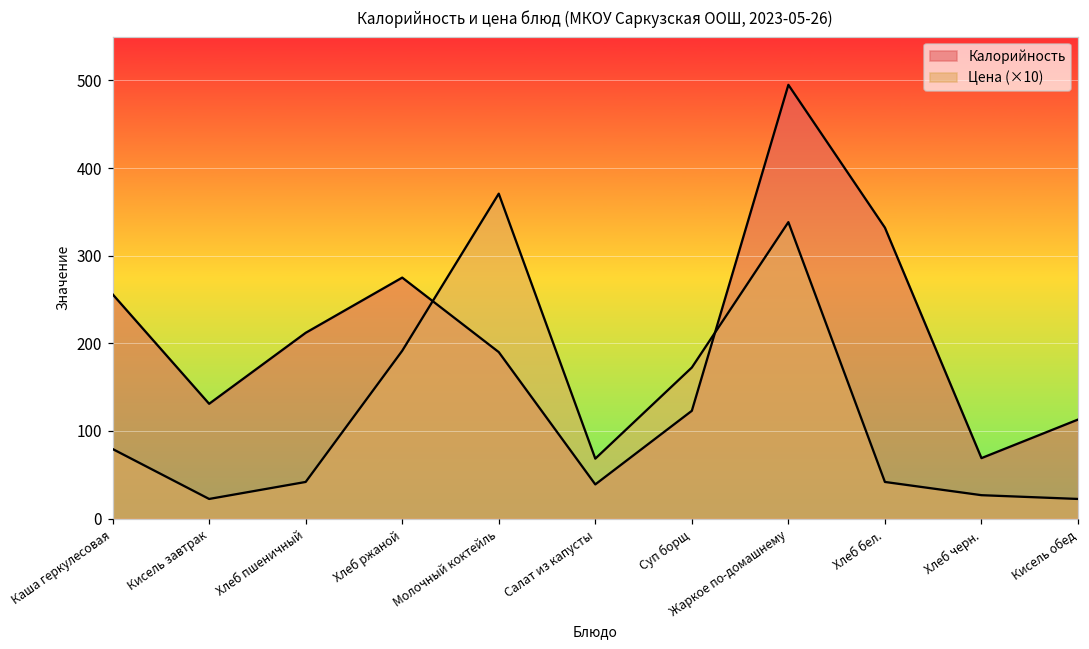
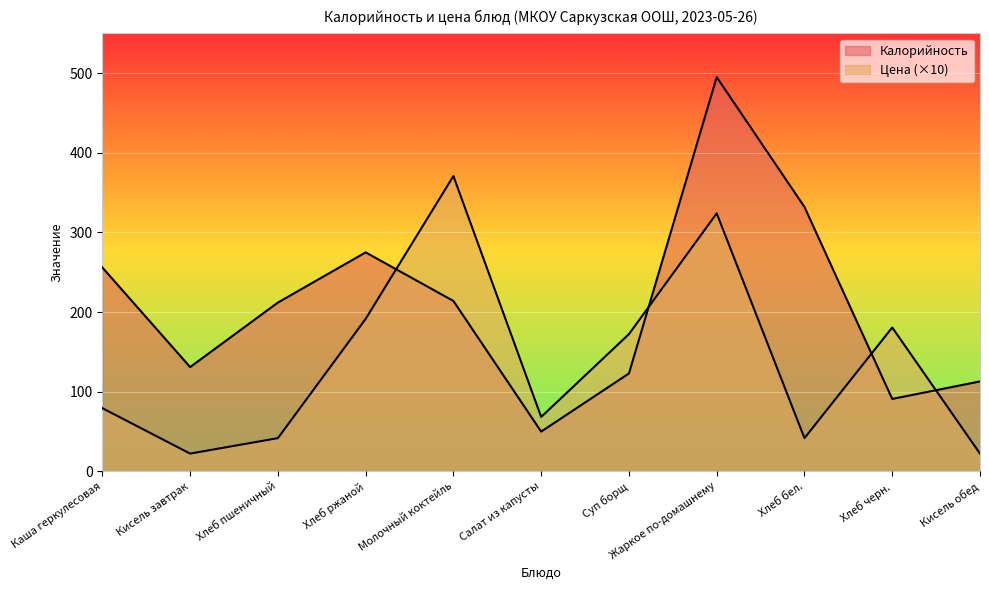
Калорийность, Молочный коктейль: 190 -> 210
Калорийность, Салат из капусты: 40 -> 50
Цена (×10), Жаркое по-домашнему: 340 -> 320
Калорийность, Хлеб черн.: 70 -> 90
Цена (×10), Хлеб черн.: 30 -> 180
